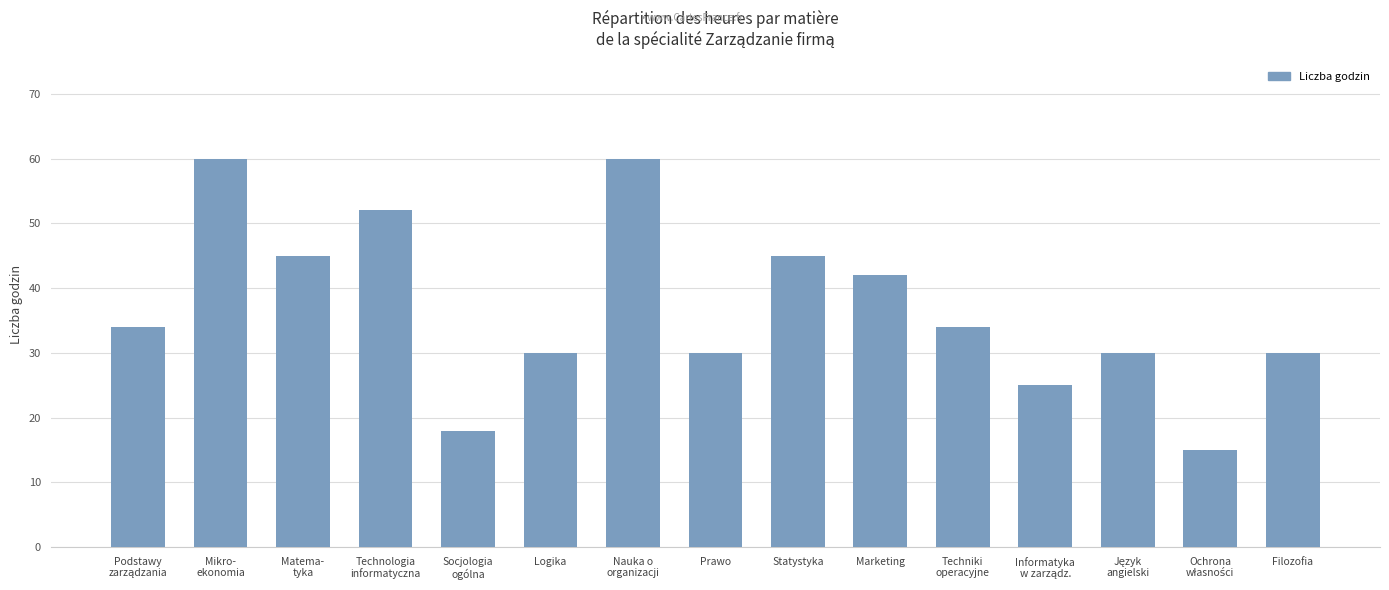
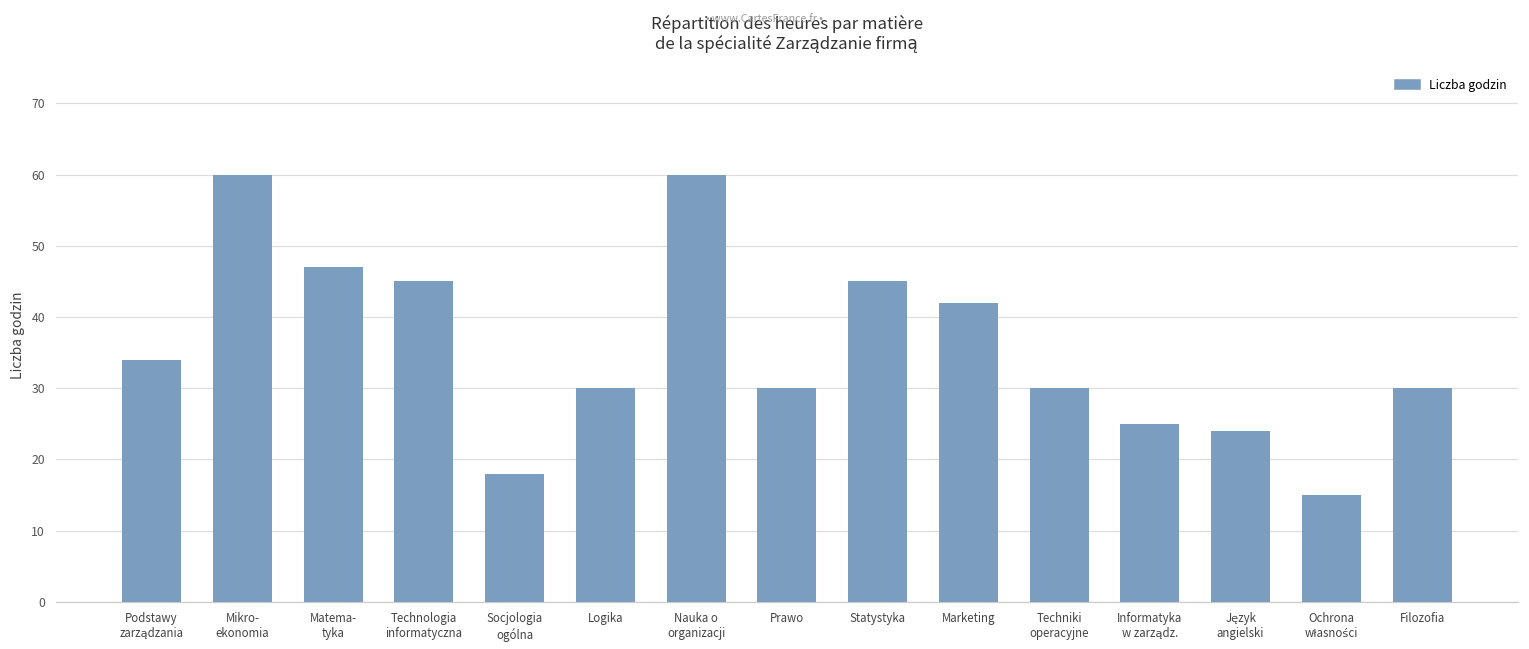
Matema- tyka: 45 -> 47
Technologia informatyczna: 52 -> 45
Techniki operacyjne: 34 -> 30
Język angielski: 30 -> 24
